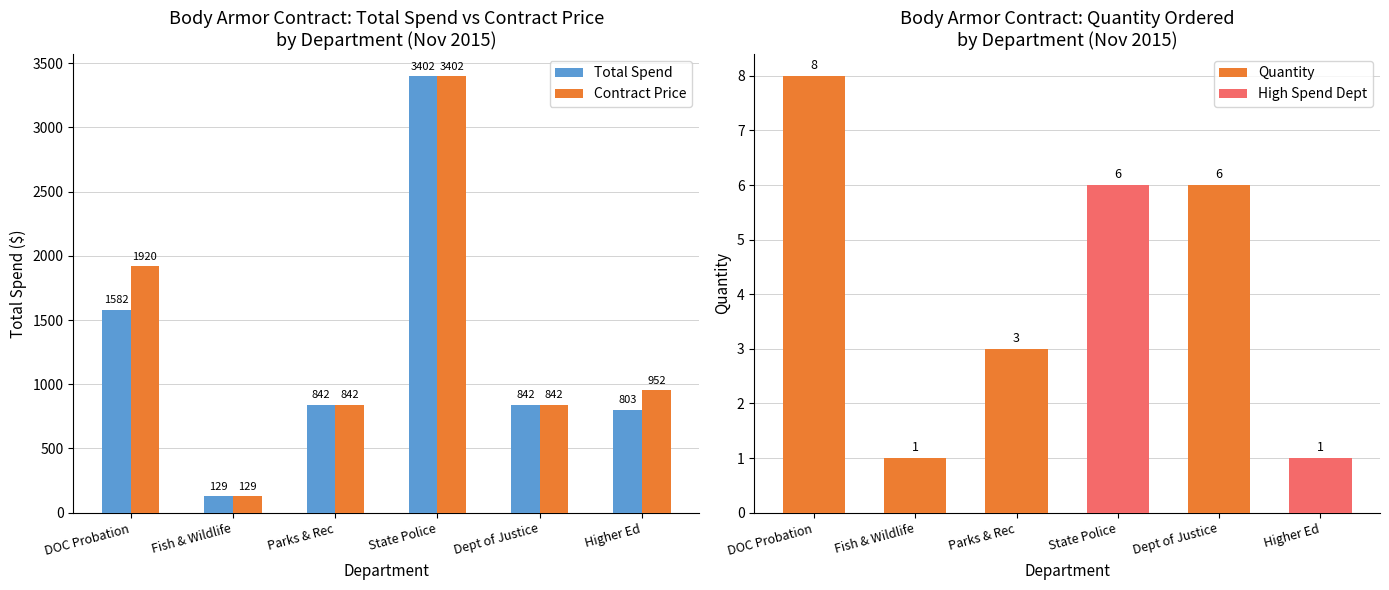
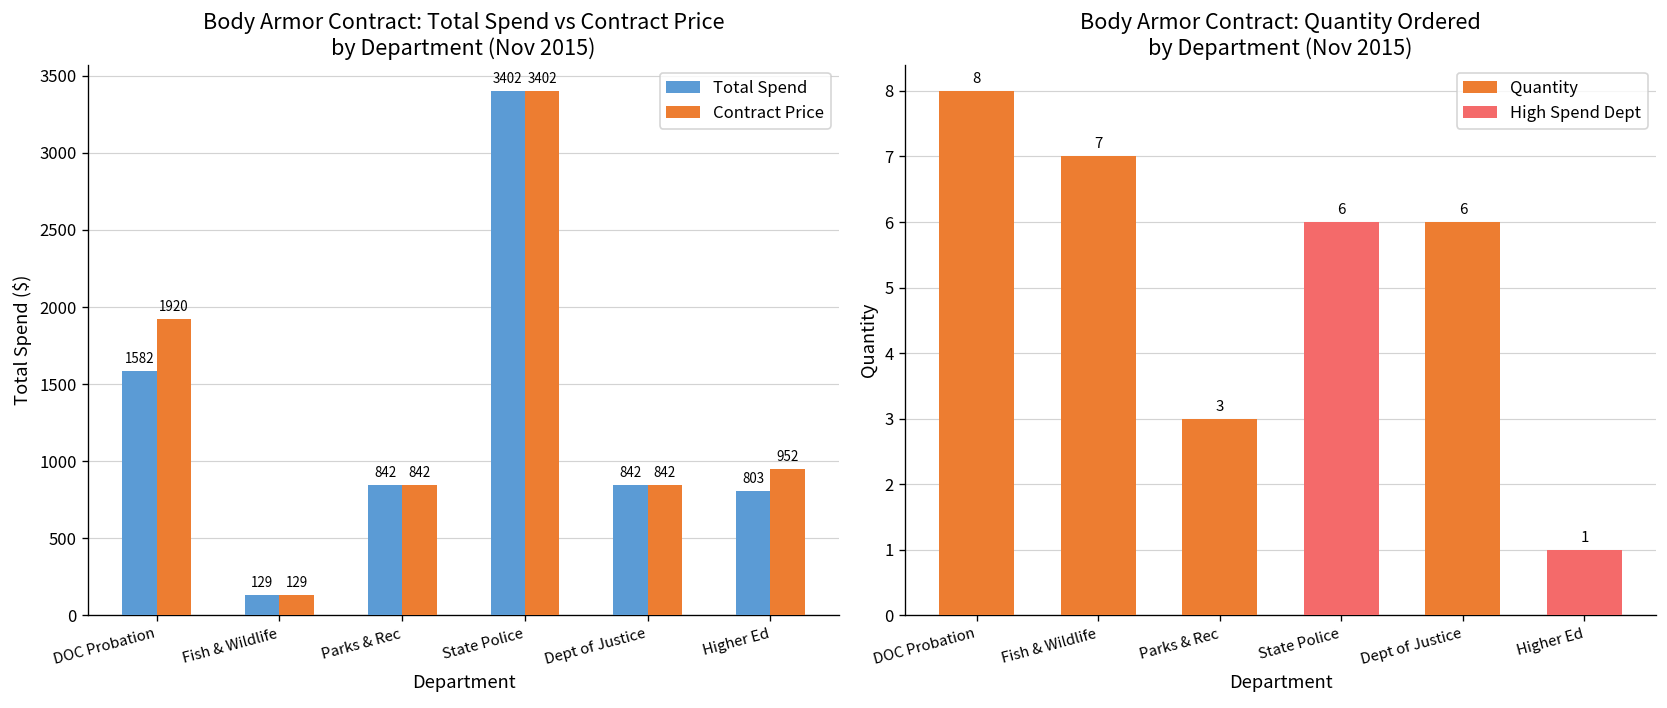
Body Armor Contract: Quantity Ordered by Department (Nov 2015), Fish & Wildlife: 1 -> 7
